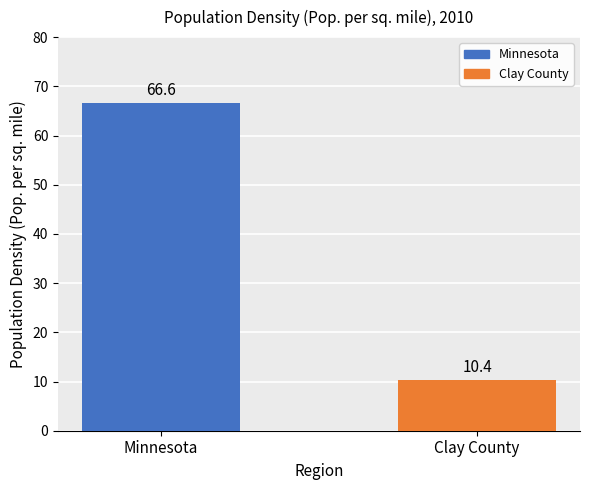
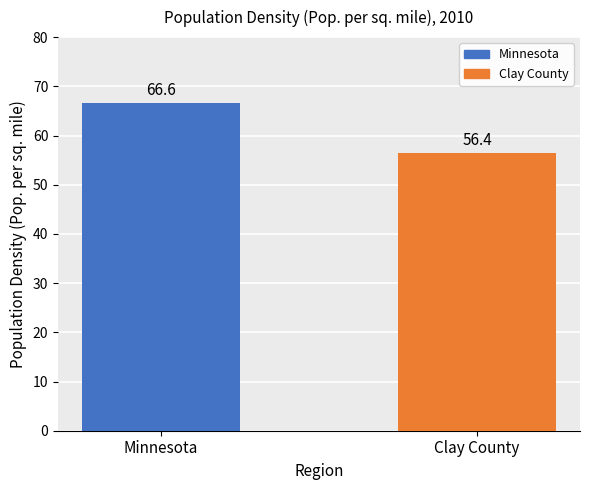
Clay County: 10.4 -> 56.4
